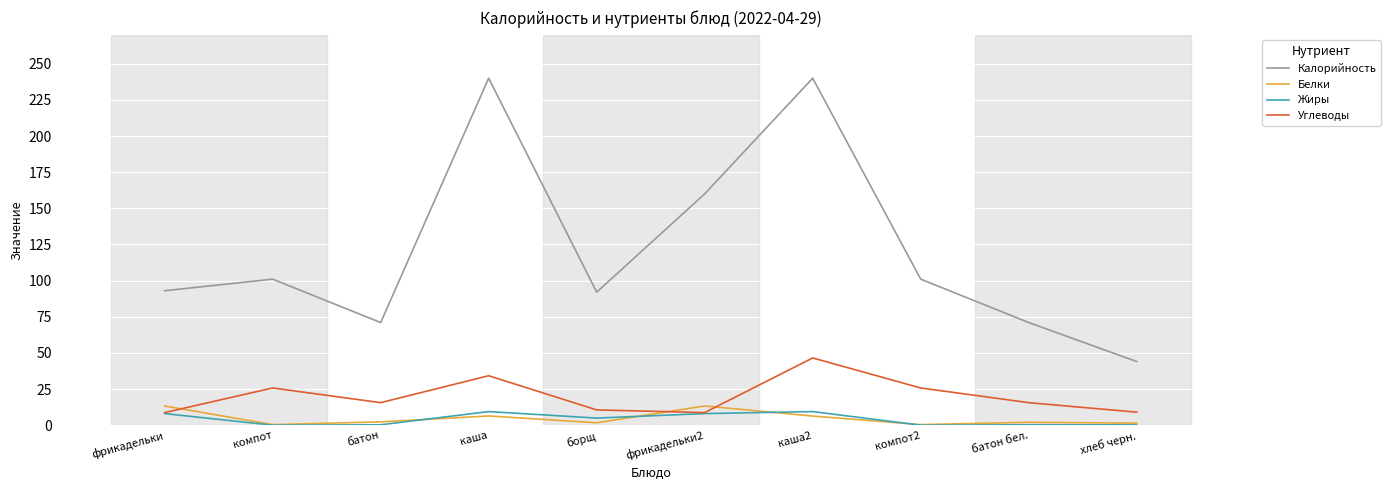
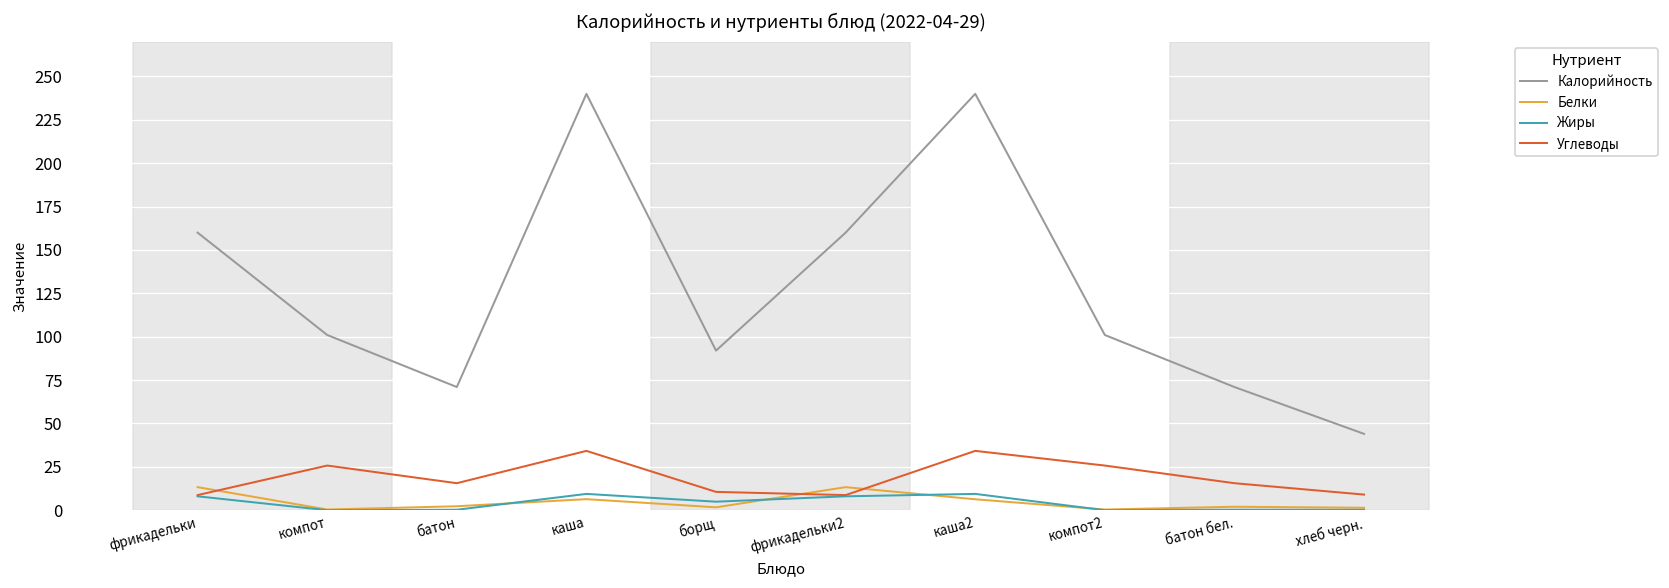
Калорийность, фрикадельки: 93 -> 160
Углеводы, каша2: 47 -> 34
